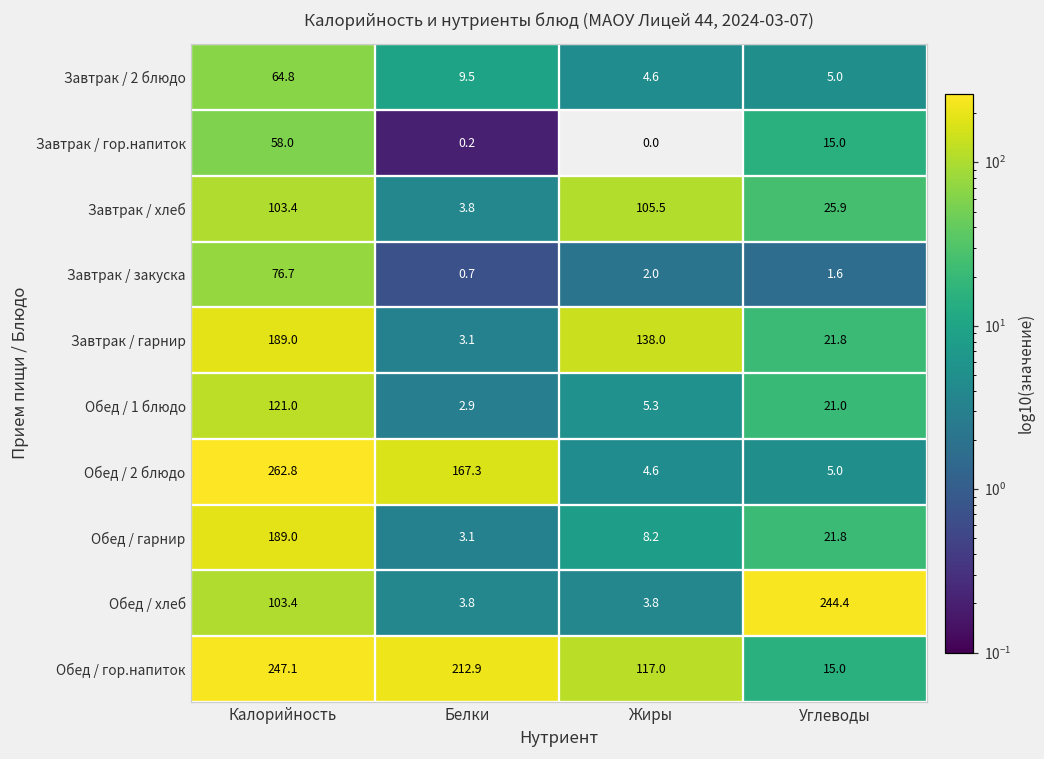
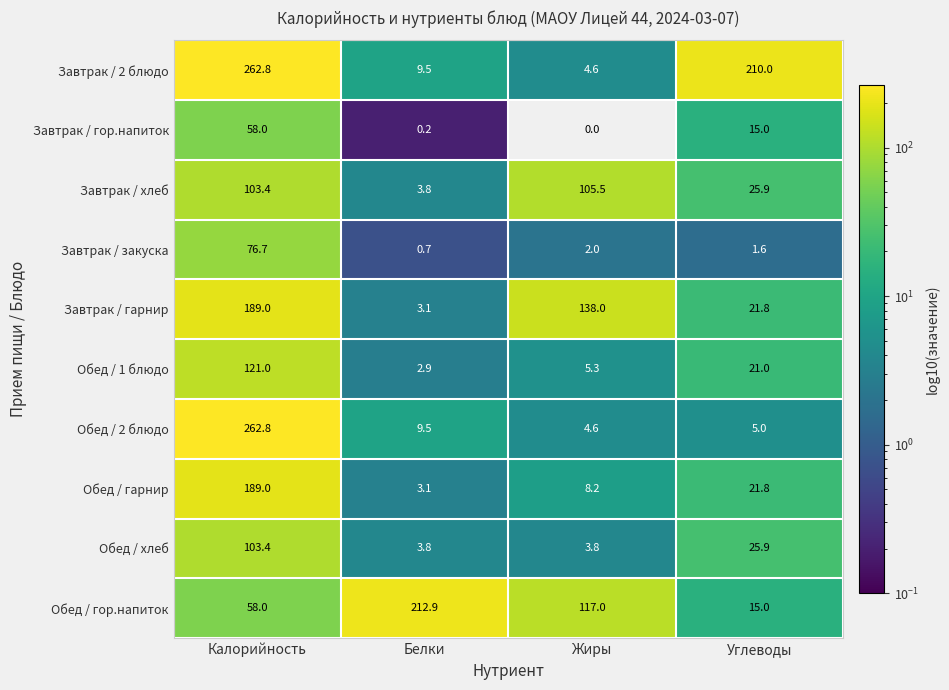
Завтрак / 2 блюдо, Калорийность: 64.8 -> 262.8
Завтрак / 2 блюдо, Углеводы: 5.0 -> 210.0
Обед / 2 блюдо, Белки: 167.3 -> 9.5
Обед / хлеб, Углеводы: 244.4 -> 25.9
Обед / гор.напиток, Калорийность: 247.1 -> 58.0
